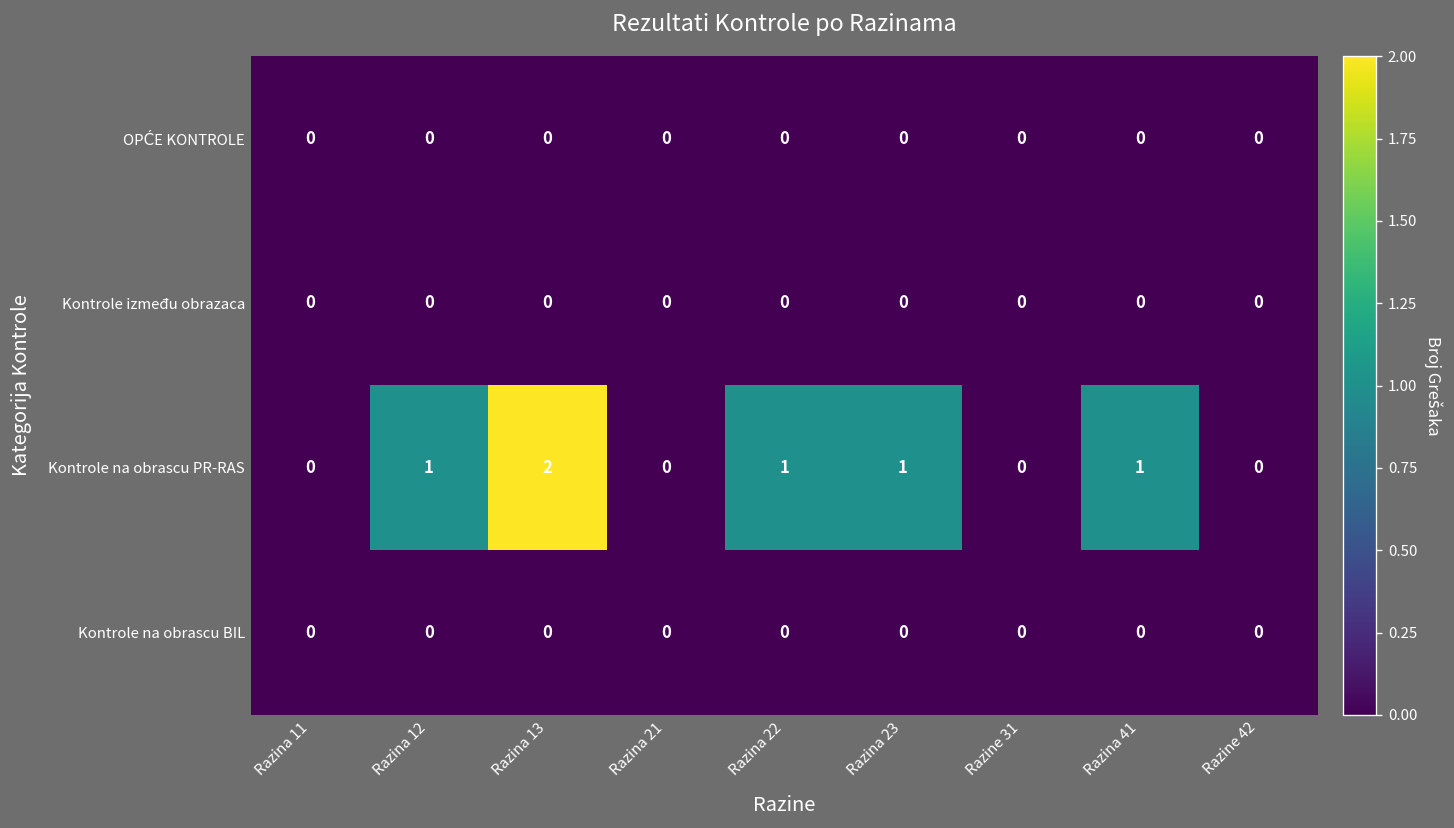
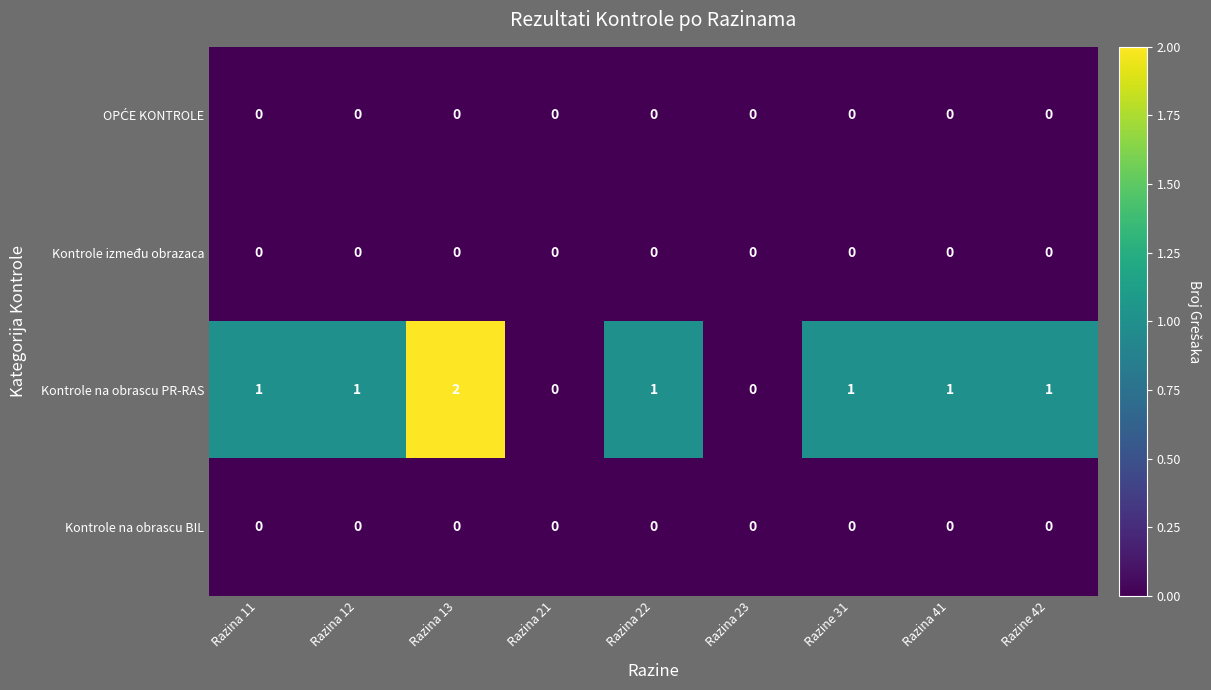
Kontrole na obrascu PR-RAS, Razina 11: 0 -> 1
Kontrole na obrascu PR-RAS, Razina 23: 1 -> 0
Kontrole na obrascu PR-RAS, Razine 31: 0 -> 1
Kontrole na obrascu PR-RAS, Razine 42: 0 -> 1
